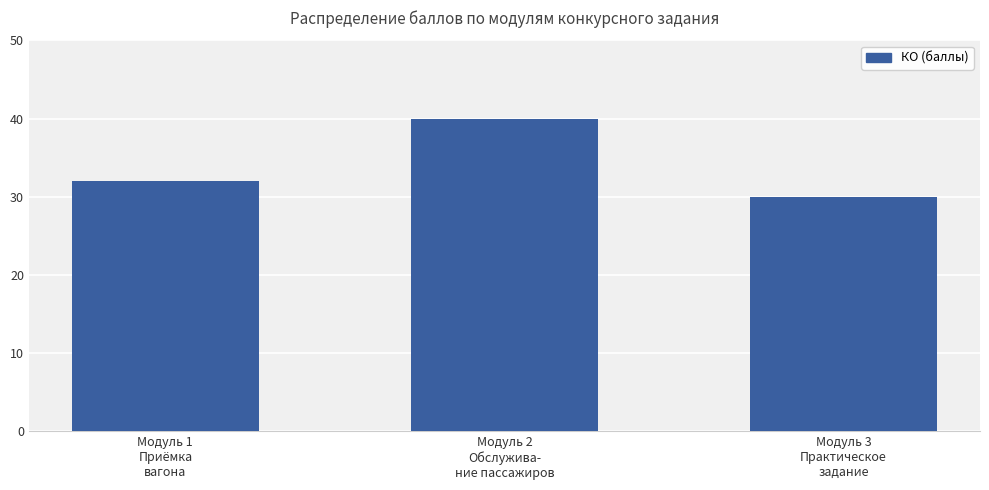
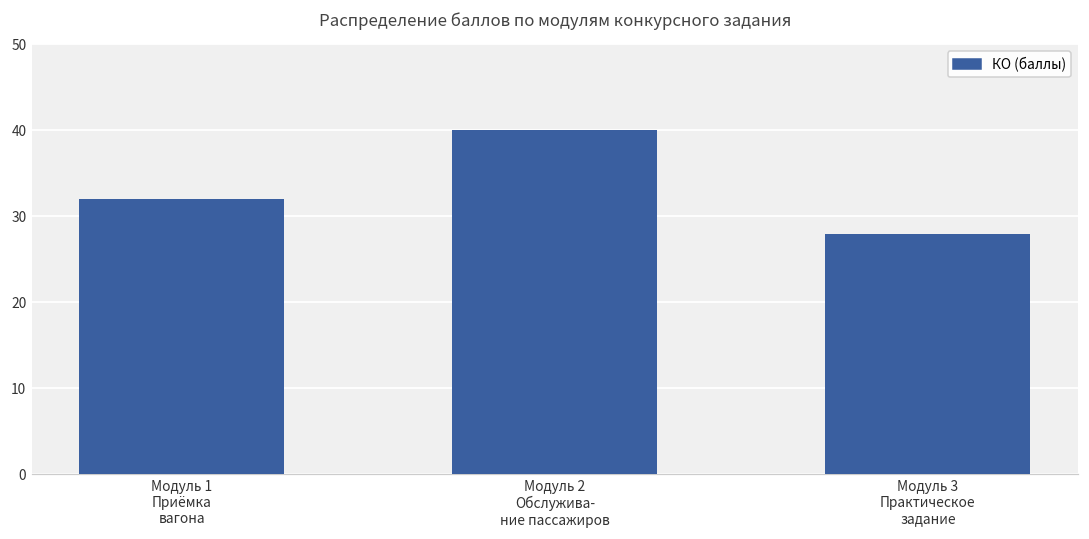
Модуль 3 Практическое задание: 30 -> 28
